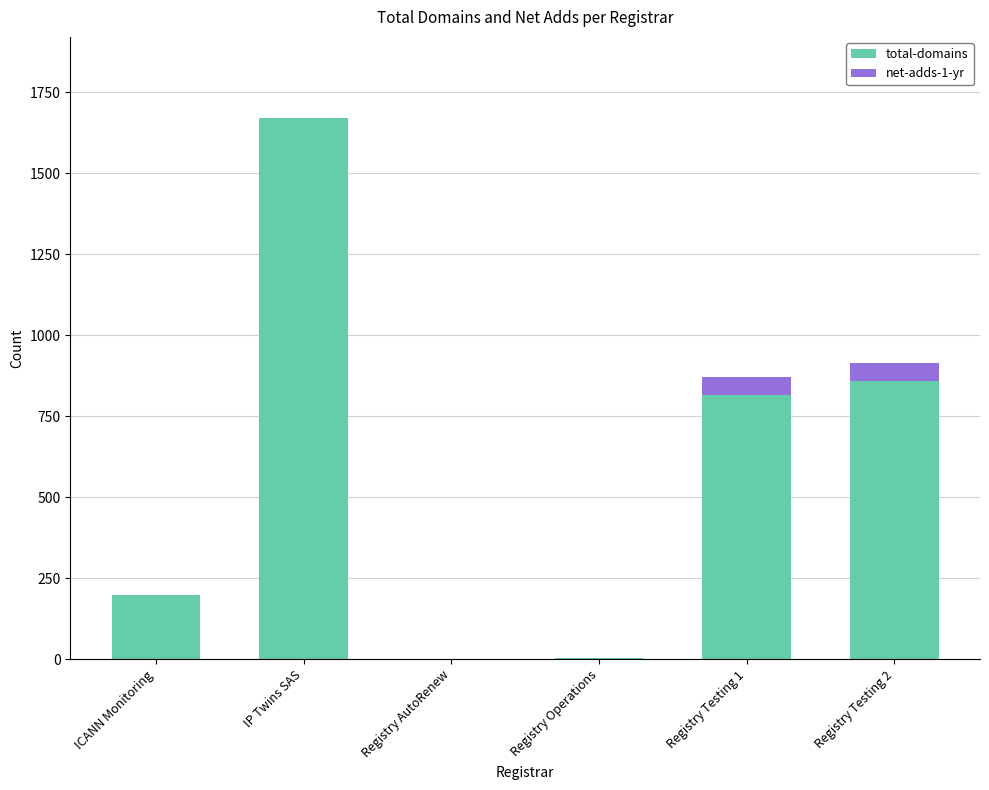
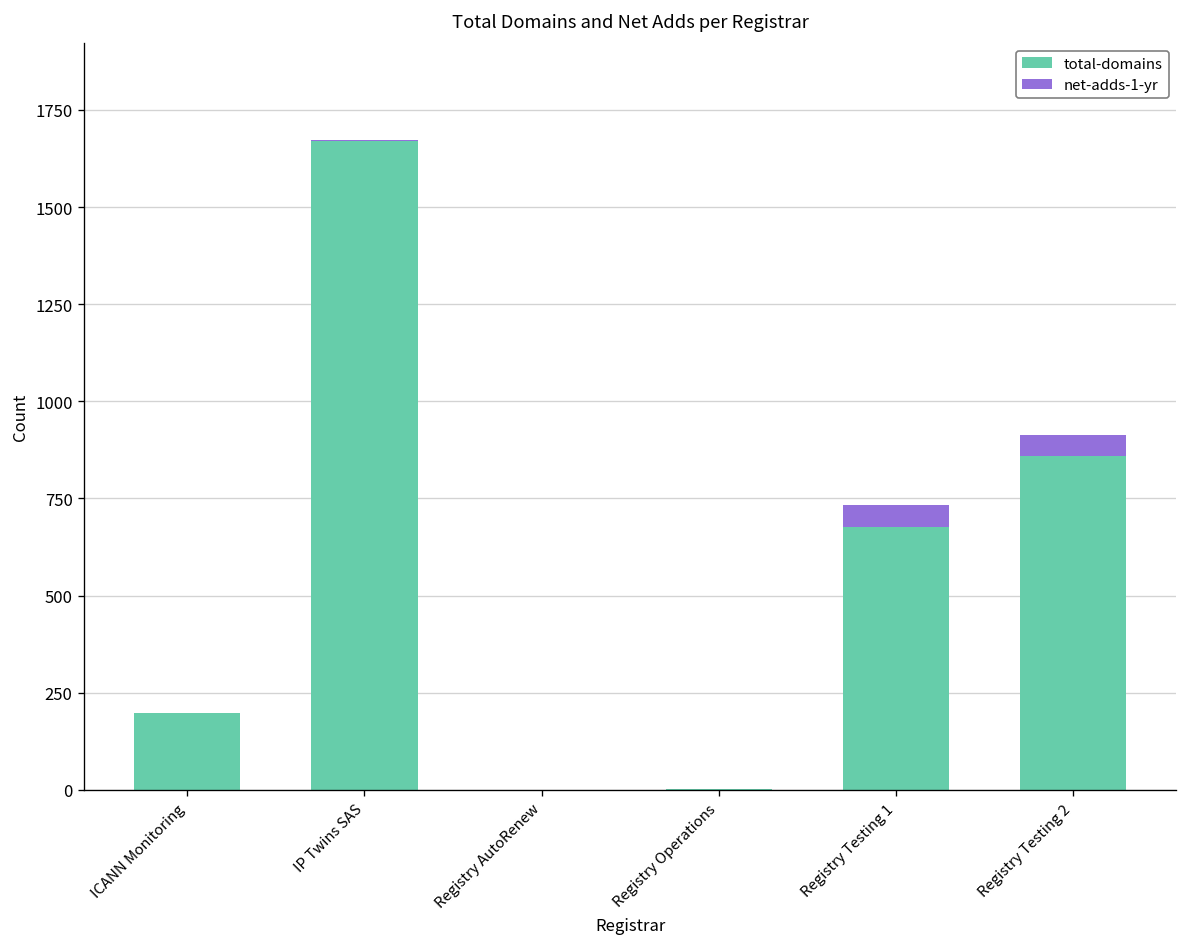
total-domains, Registry Testing 1: 820 -> 680
